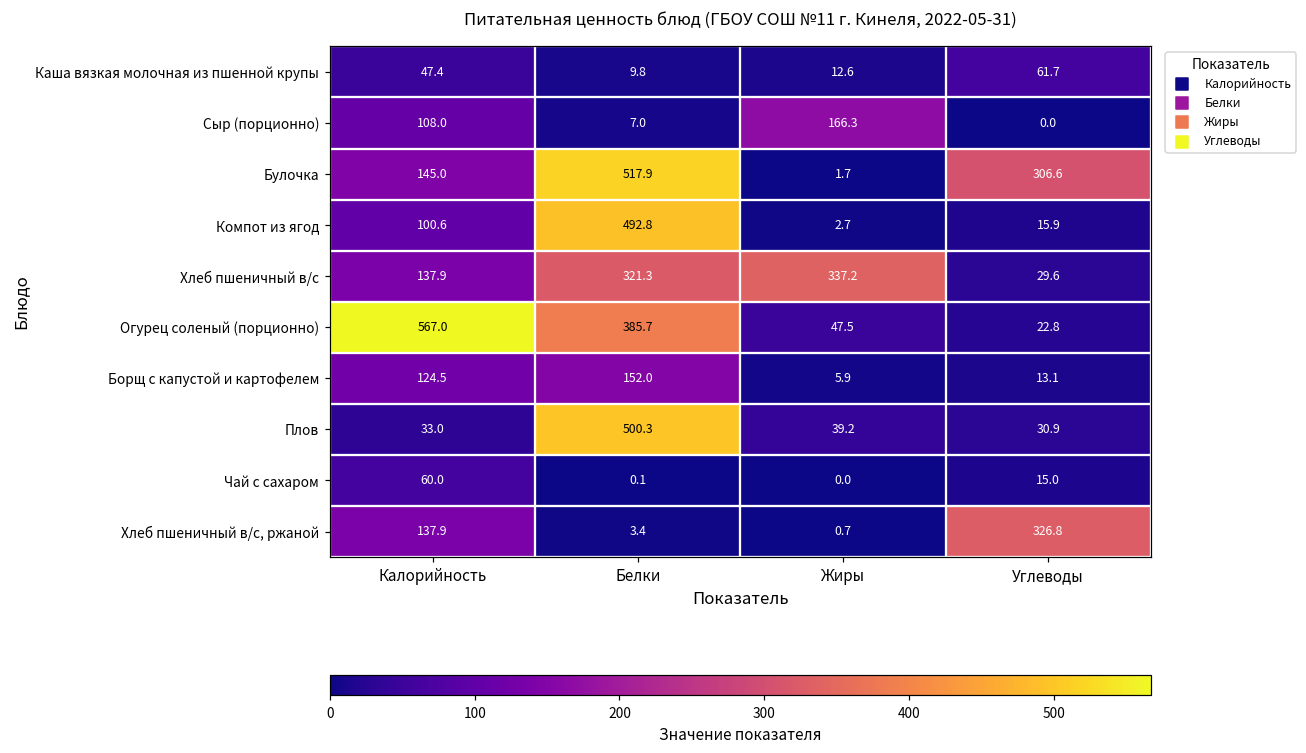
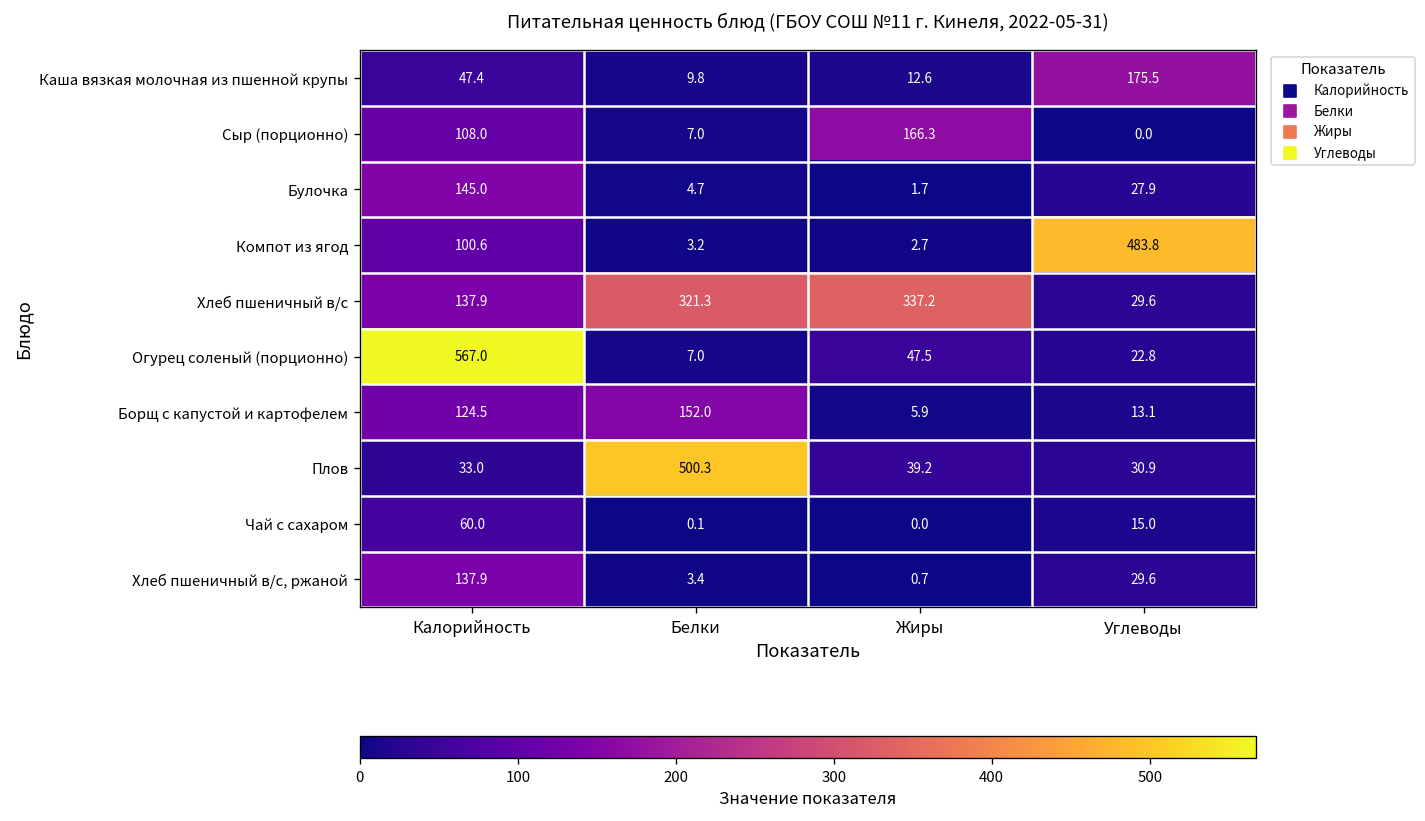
Каша вязкая молочная из пшенной крупы, Углеводы: 61.7 -> 175.5
Булочка, Белки: 517.9 -> 4.7
Булочка, Углеводы: 306.6 -> 27.9
Компот из ягод, Белки: 492.8 -> 3.2
Компот из ягод, Углеводы: 15.9 -> 483.8
Огурец соленый (порционно), Белки: 385.7 -> 7.0
Хлеб пшеничный в/с, ржаной, Углеводы: 326.8 -> 29.6
